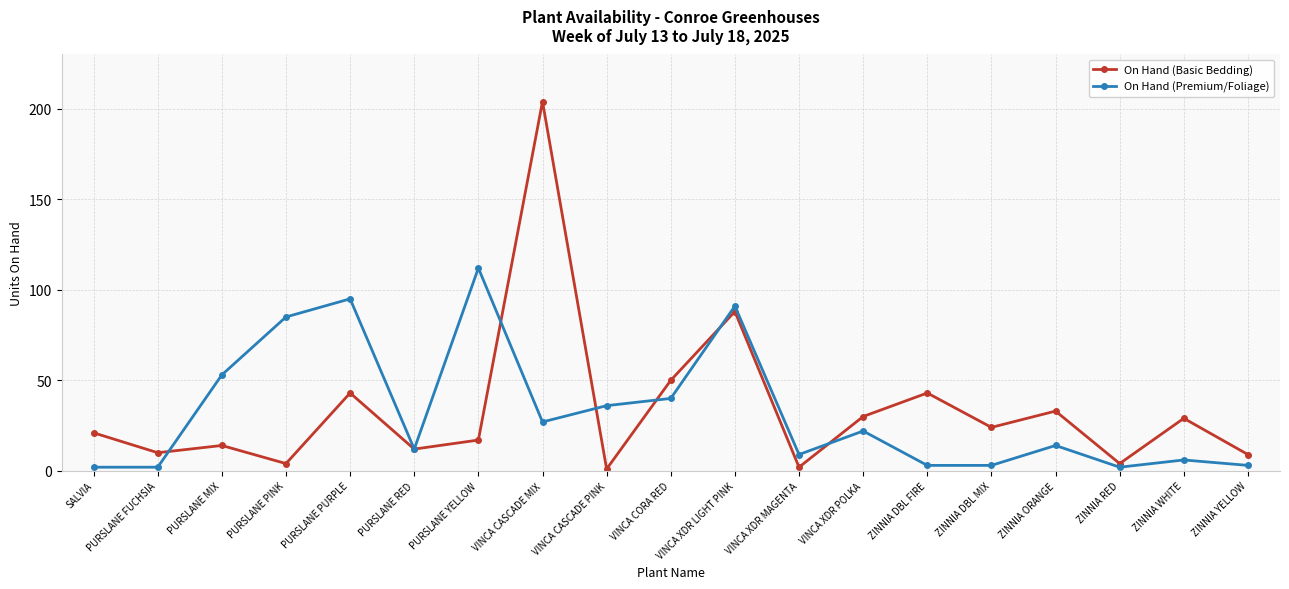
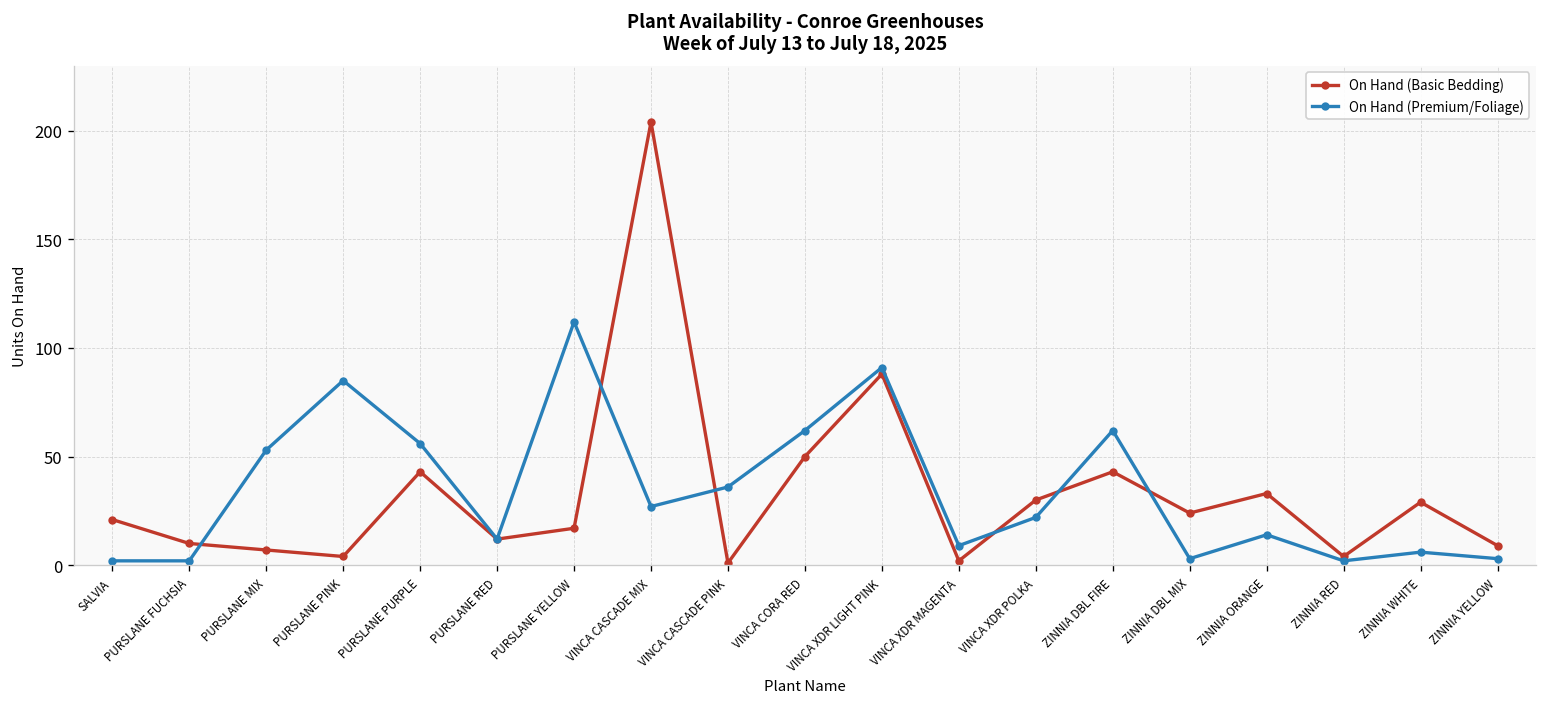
On Hand (Basic Bedding), PURSLANE MIX: 14 -> 7
On Hand (Premium/Foliage), PURSLANE PURPLE: 95 -> 56
On Hand (Premium/Foliage), VINCA CORA RED: 40 -> 62
On Hand (Premium/Foliage), ZINNIA DBL FIRE: 3 -> 62
